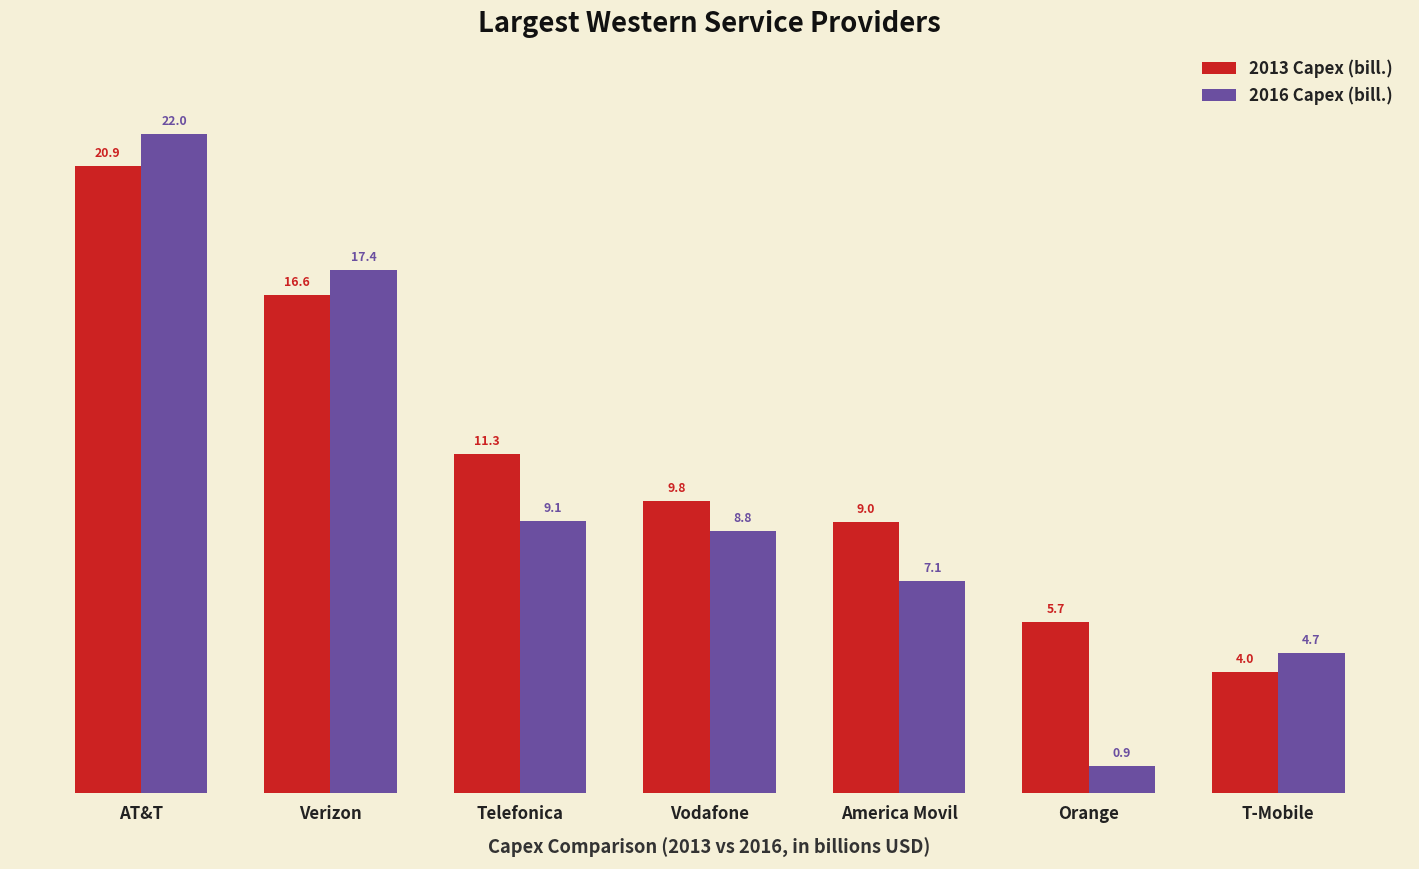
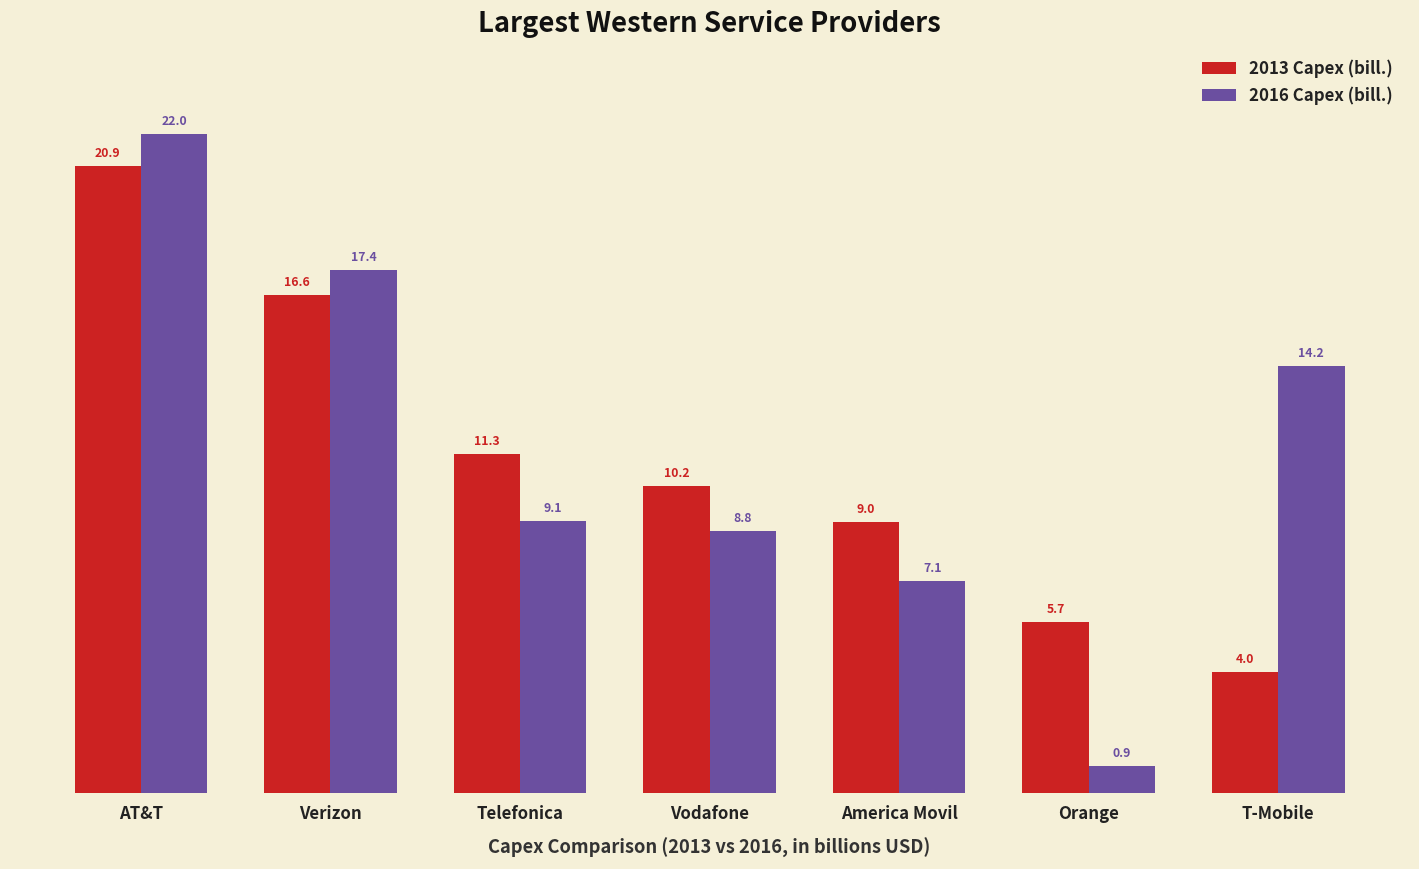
2013 Capex (bill.), Vodafone: 9.8 -> 10.2
2016 Capex (bill.), T-Mobile: 4.7 -> 14.2
